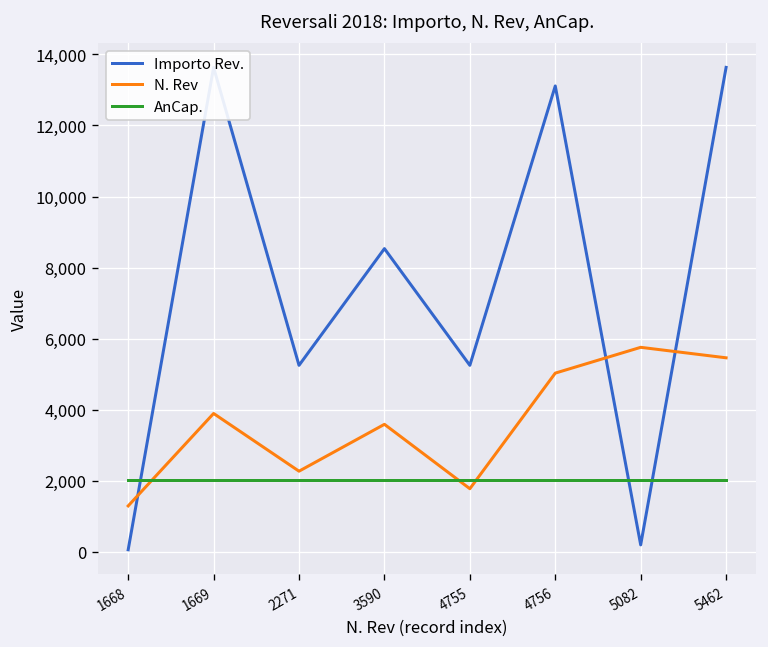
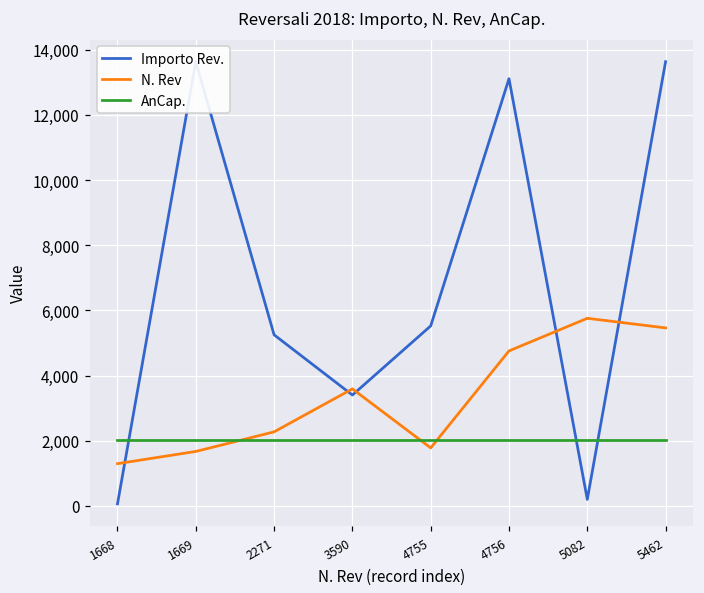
N. Rev, 1669: 3,900 -> 1,700
Importo Rev., 3590: 8,500 -> 3,400
Importo Rev., 4755: 5,300 -> 5,500
N. Rev, 4756: 5,000 -> 4,800
